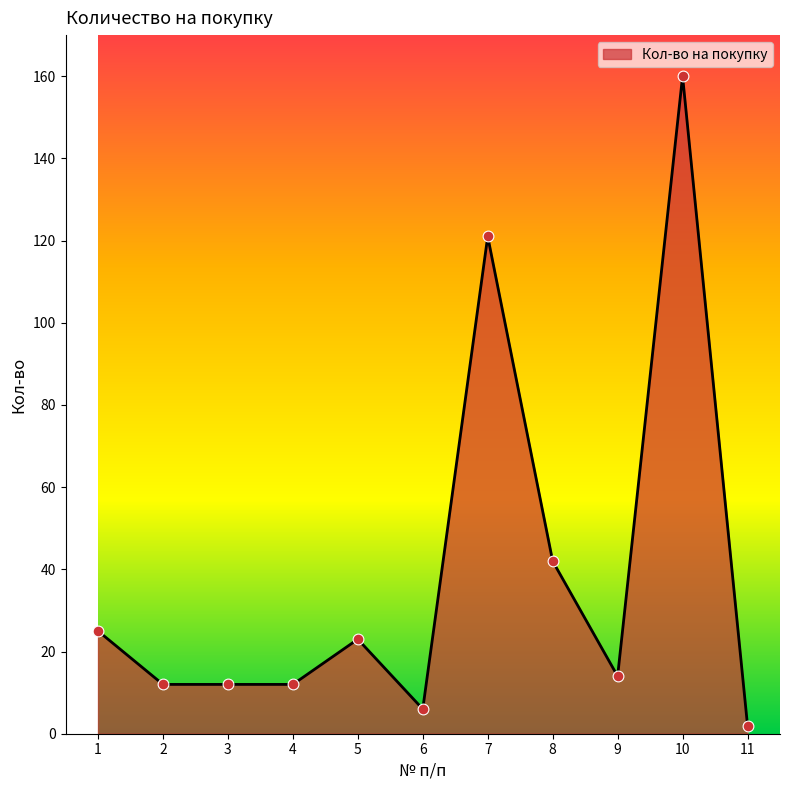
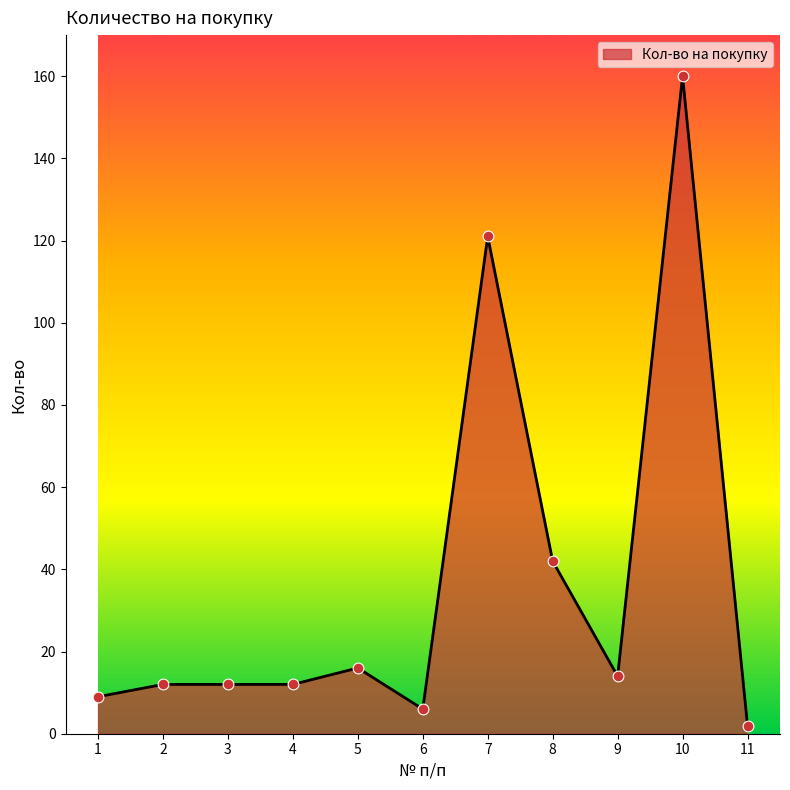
1: 25 -> 9
5: 23 -> 16
